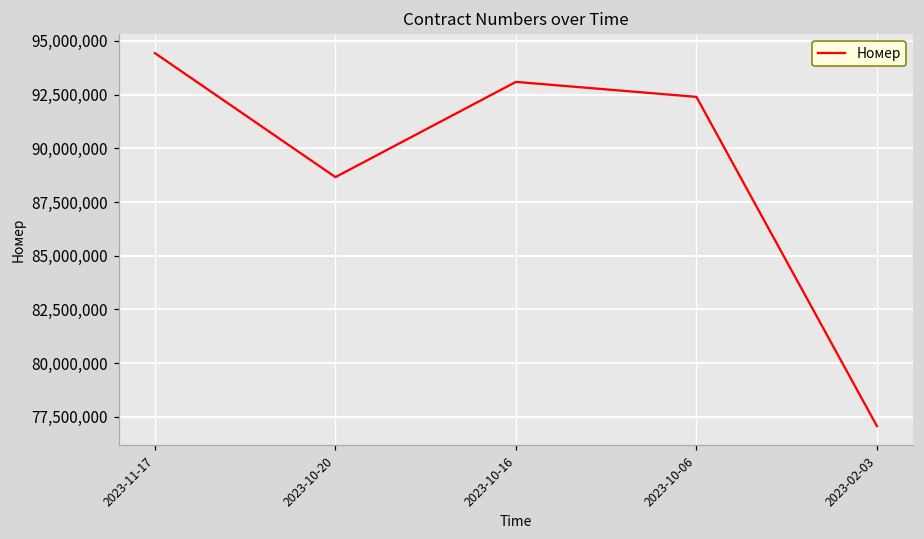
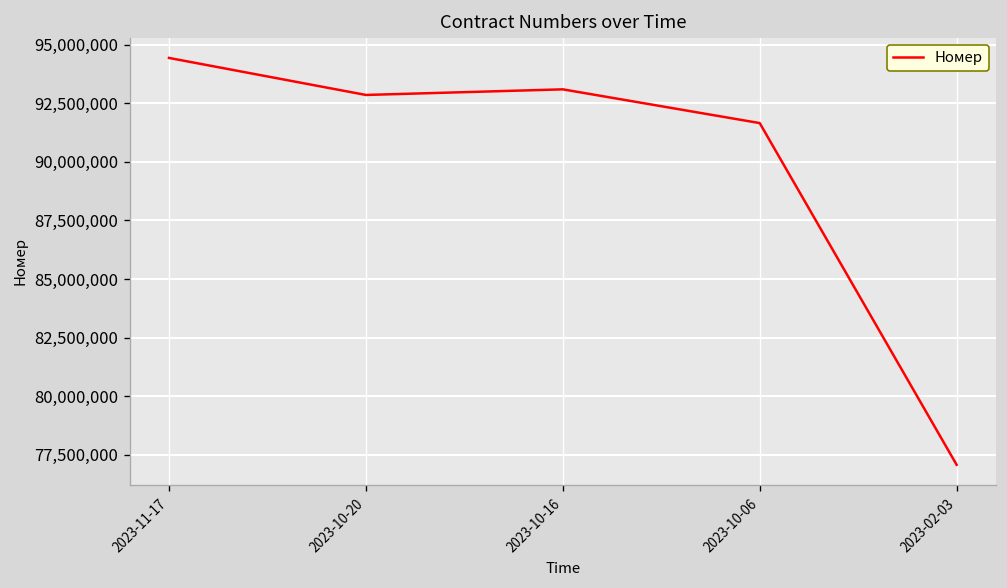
2023-10-20: 88,700,000 -> 92,900,000
2023-10-06: 92,400,000 -> 91,700,000
